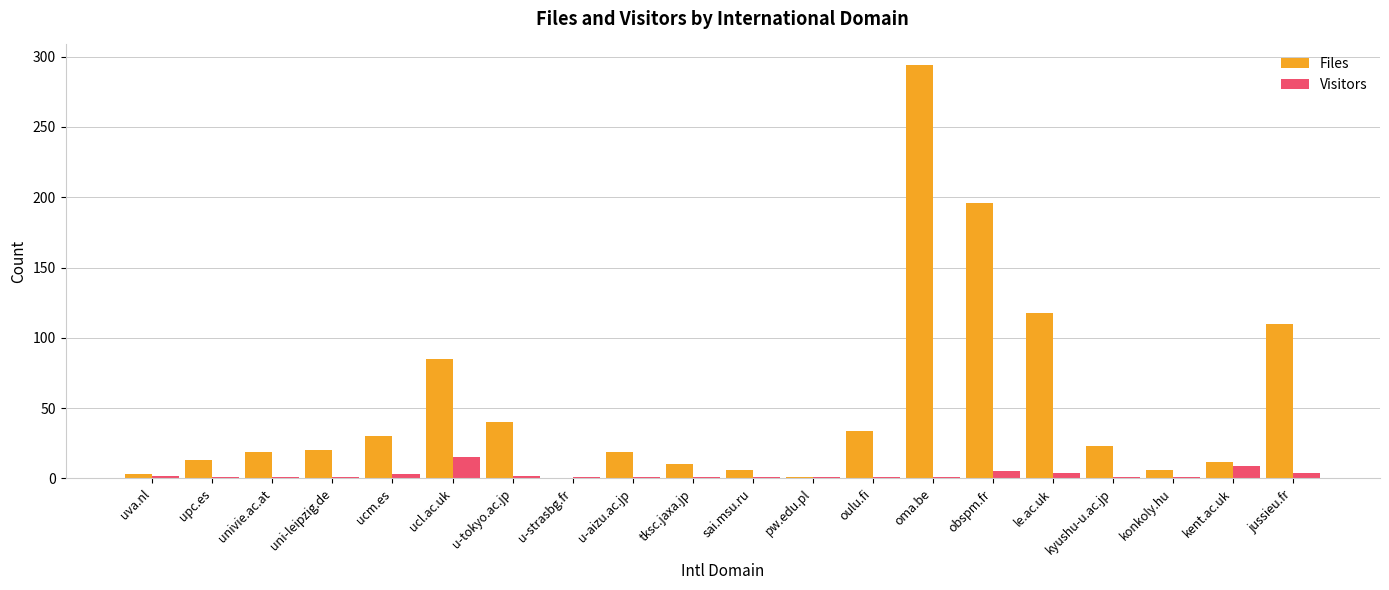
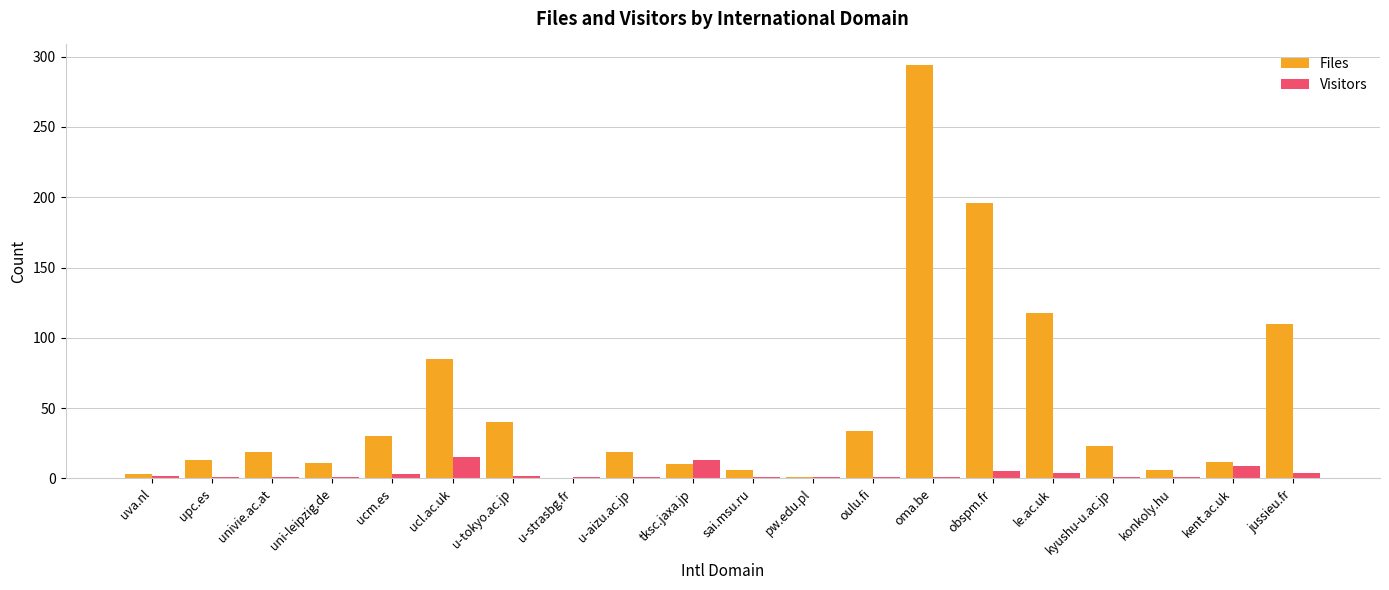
Files, uni-leipzig.de: 20 -> 11
Visitors, tksc.jaxa.jp: 1 -> 13
